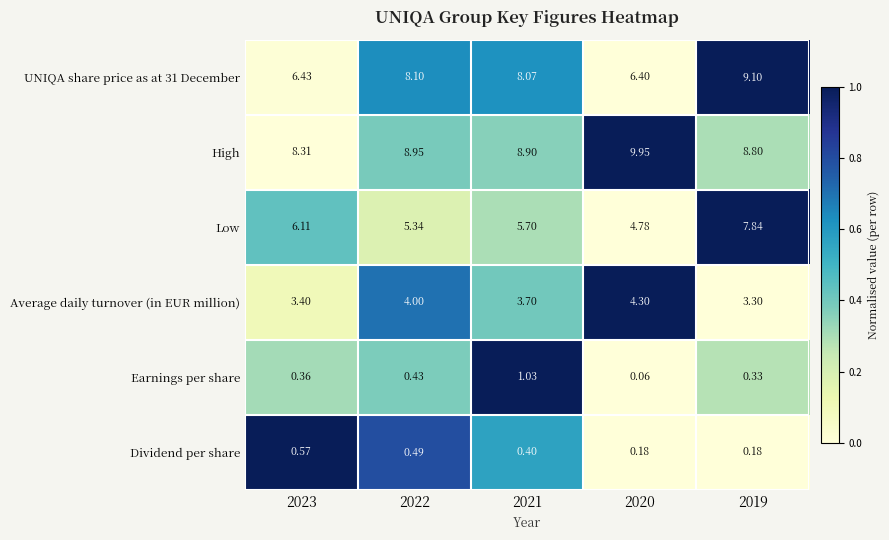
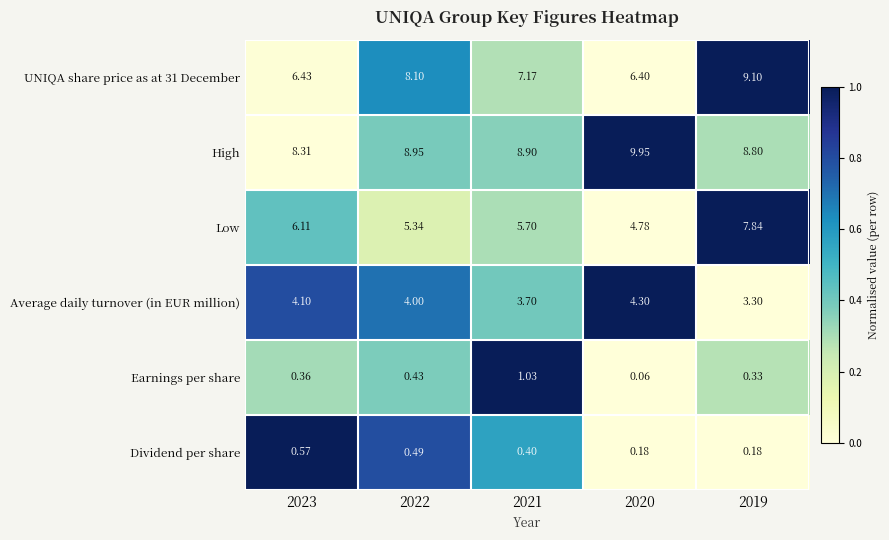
UNIQA share price as at 31 December, 2021: 8.07 -> 7.17
Average daily turnover (in EUR million), 2023: 3.40 -> 4.10
